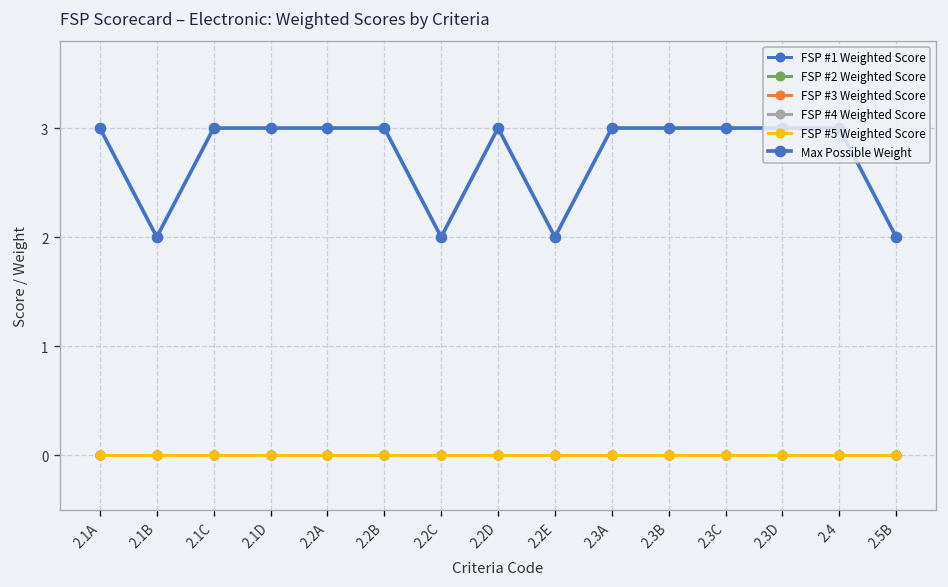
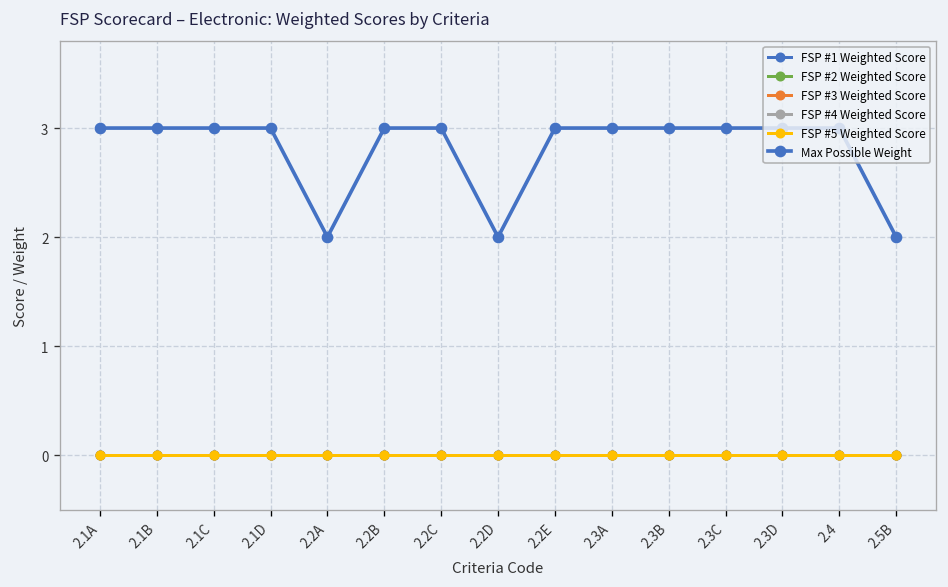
Max Possible Weight, 2.1B: 2 -> 3
Max Possible Weight, 2.2A: 3 -> 2
Max Possible Weight, 2.2C: 2 -> 3
Max Possible Weight, 2.2D: 3 -> 2
Max Possible Weight, 2.2E: 2 -> 3
